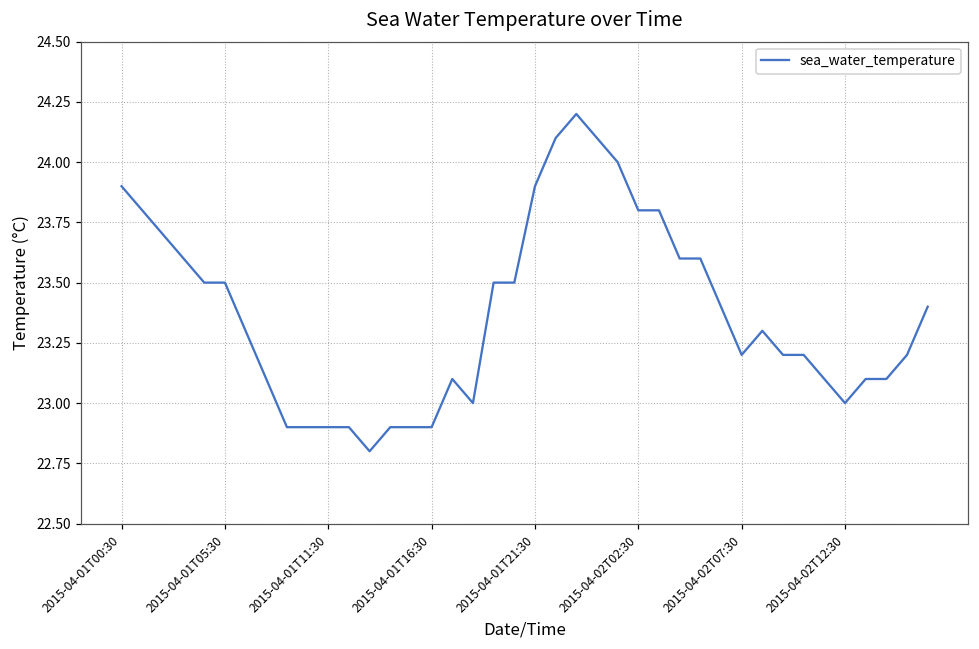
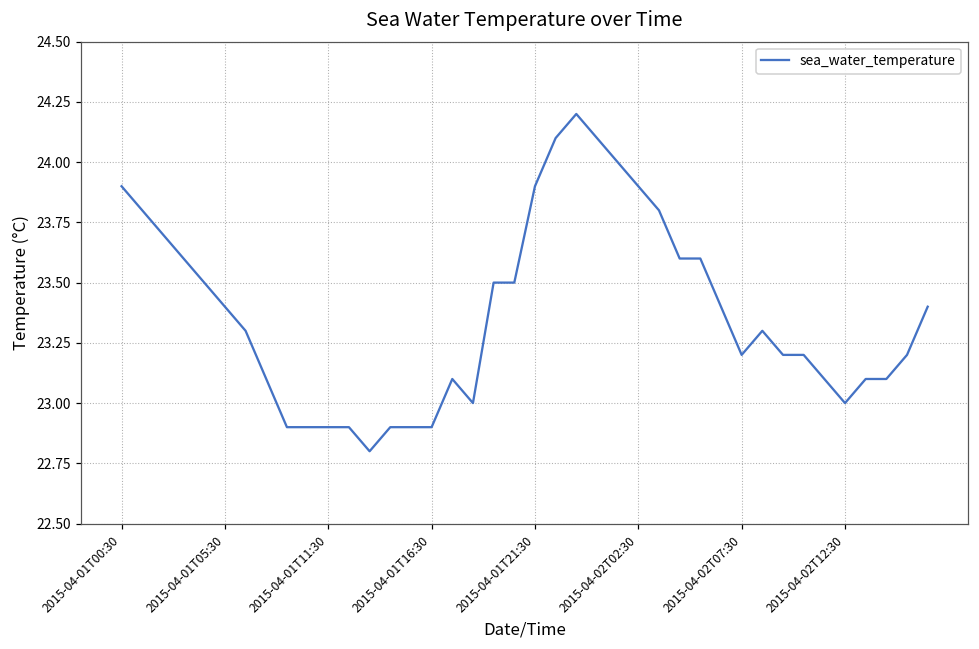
2015-04-01T05:30: 23.5 -> 23.4
2015-04-02T02:30: 23.8 -> 23.9
